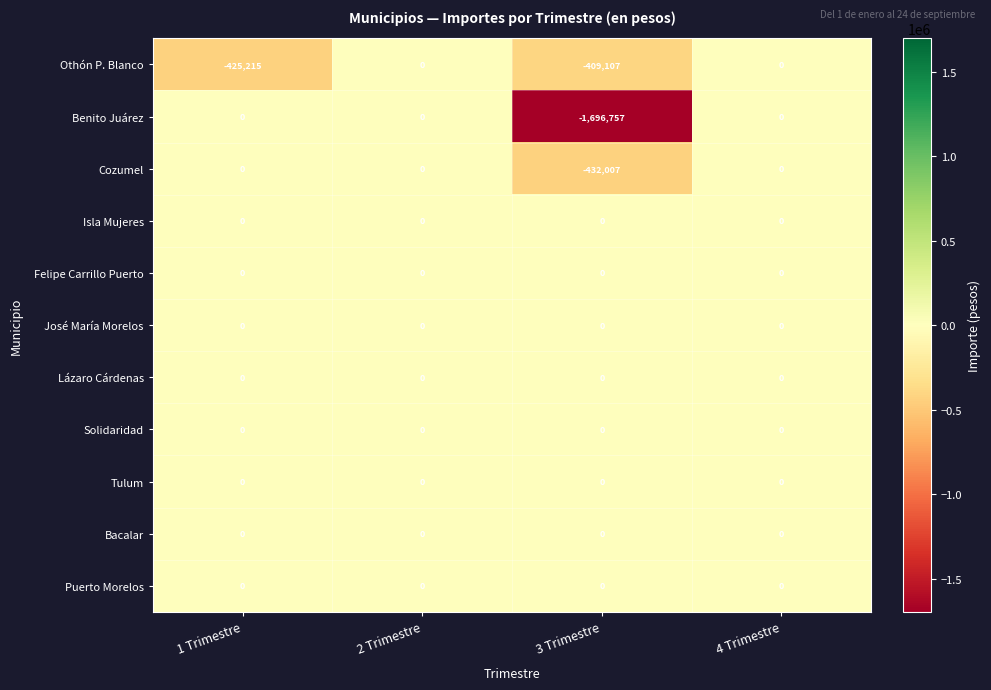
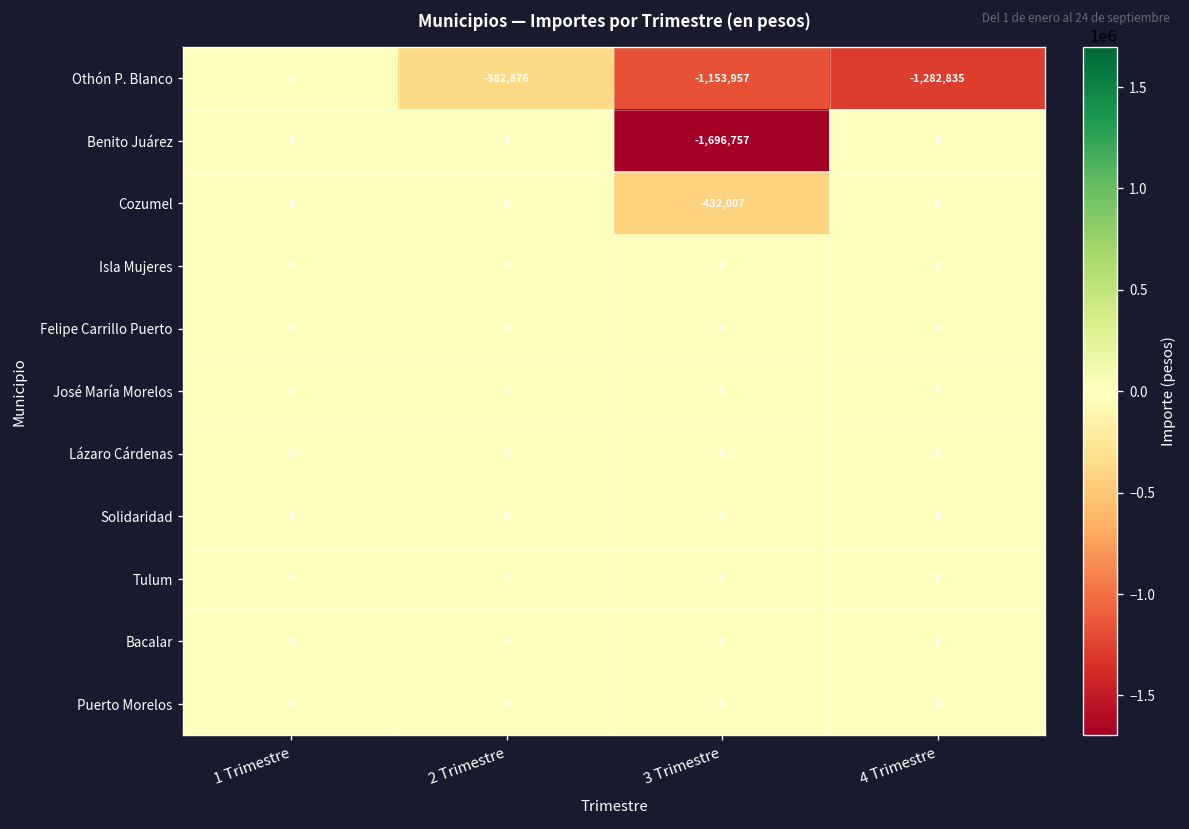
Othón P. Blanco, 1 Trimestre: -425,215 -> 0
Othón P. Blanco, 2 Trimestre: 0 -> -382,876
Othón P. Blanco, 3 Trimestre: -409,107 -> -1,153,957
Othón P. Blanco, 4 Trimestre: 0 -> -1,282,835
